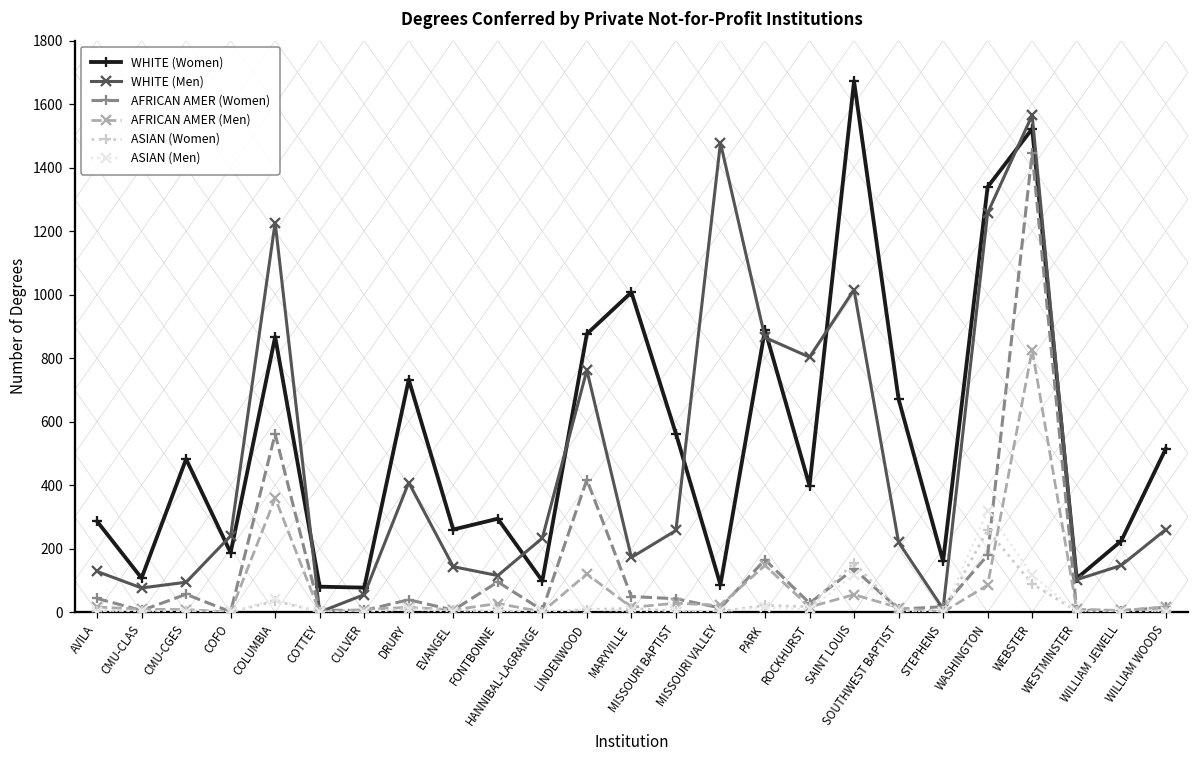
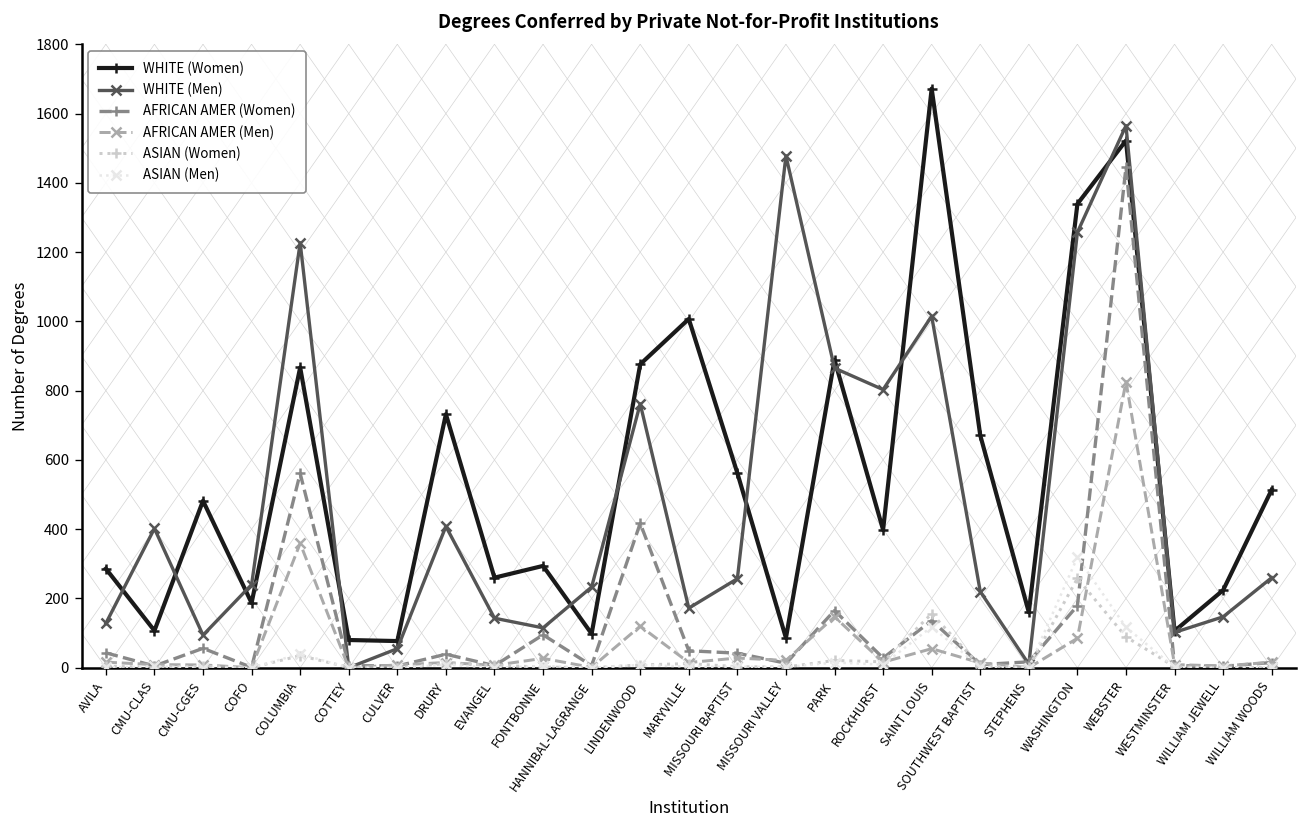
WHITE (Men), CMU-CLAS: 80 -> 400
